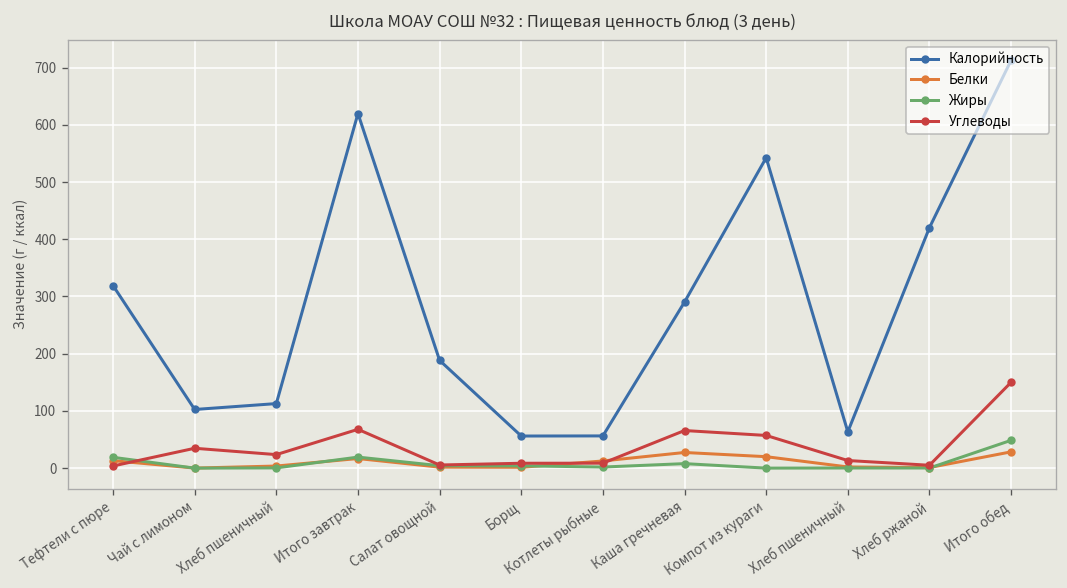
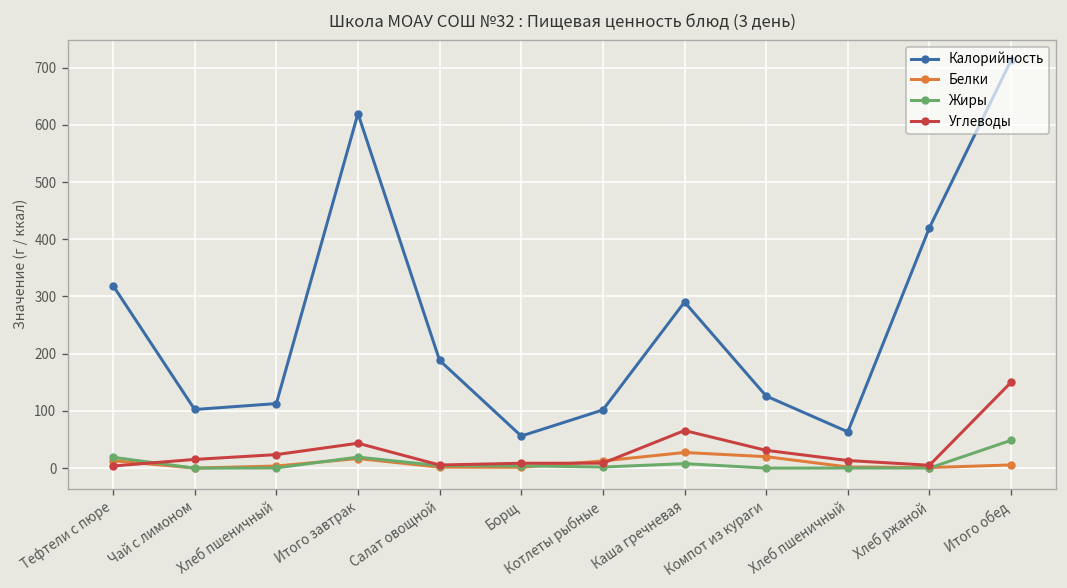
Углеводы, Чай с лимоном: 30 -> 20
Углеводы, Итого завтрак: 70 -> 40
Калорийность, Котлеты рыбные: 60 -> 100
Калорийность, Компот из кураги: 540 -> 130
Углеводы, Компот из кураги: 60 -> 30
Белки, Итого обед: 30 -> 10
